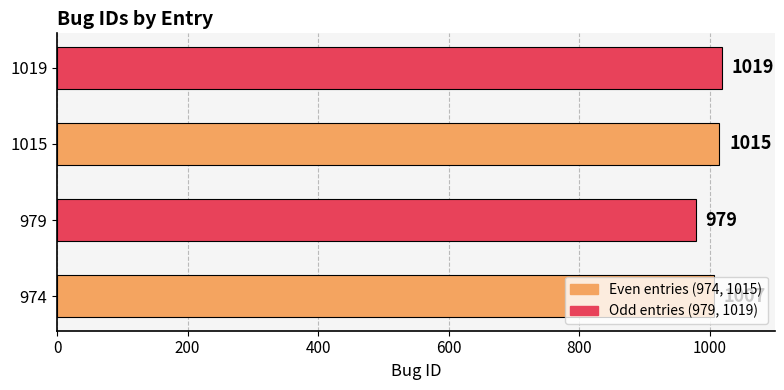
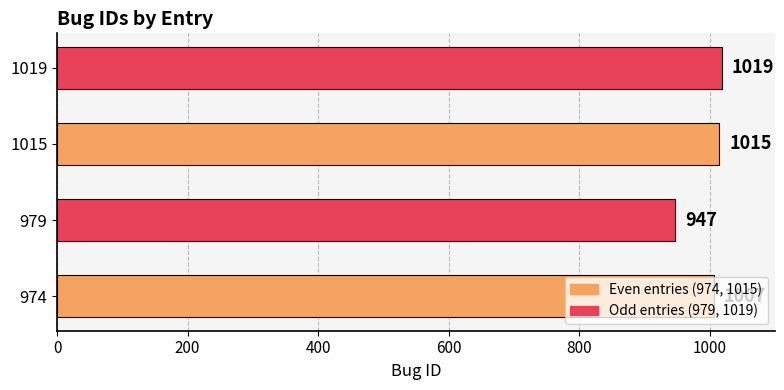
979: 979 -> 947
